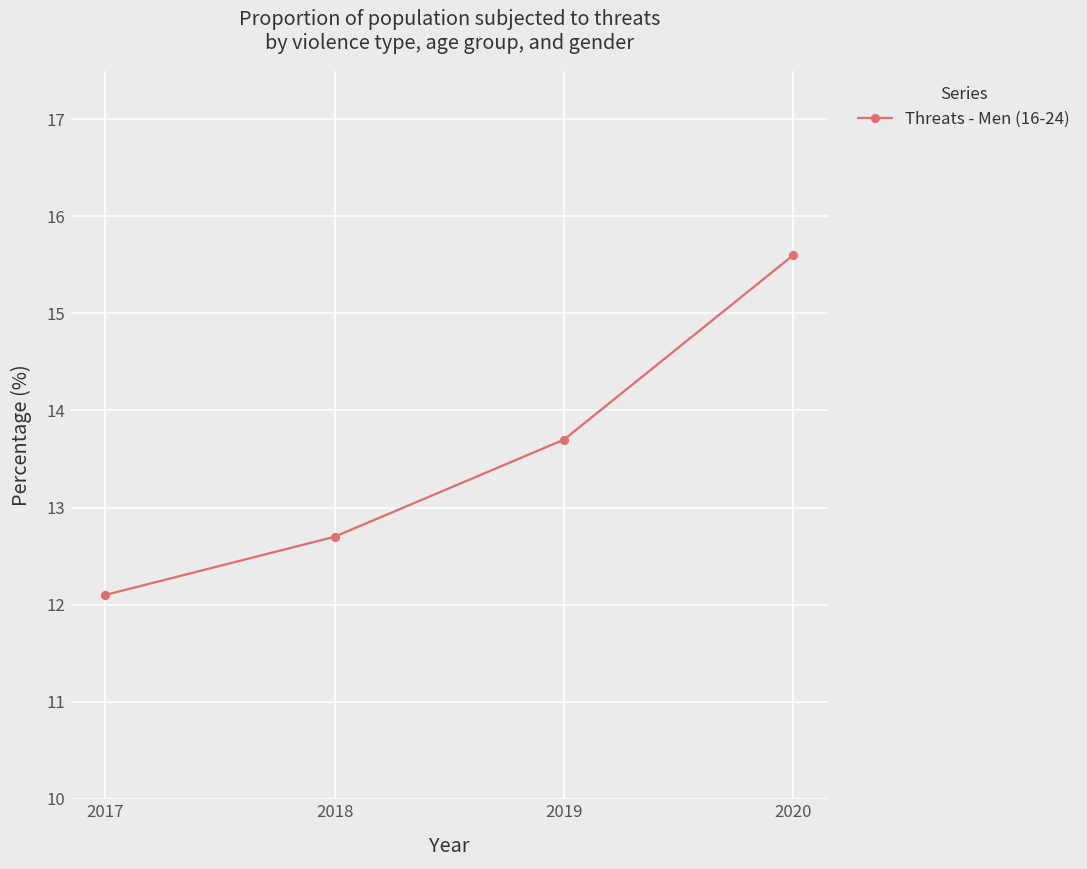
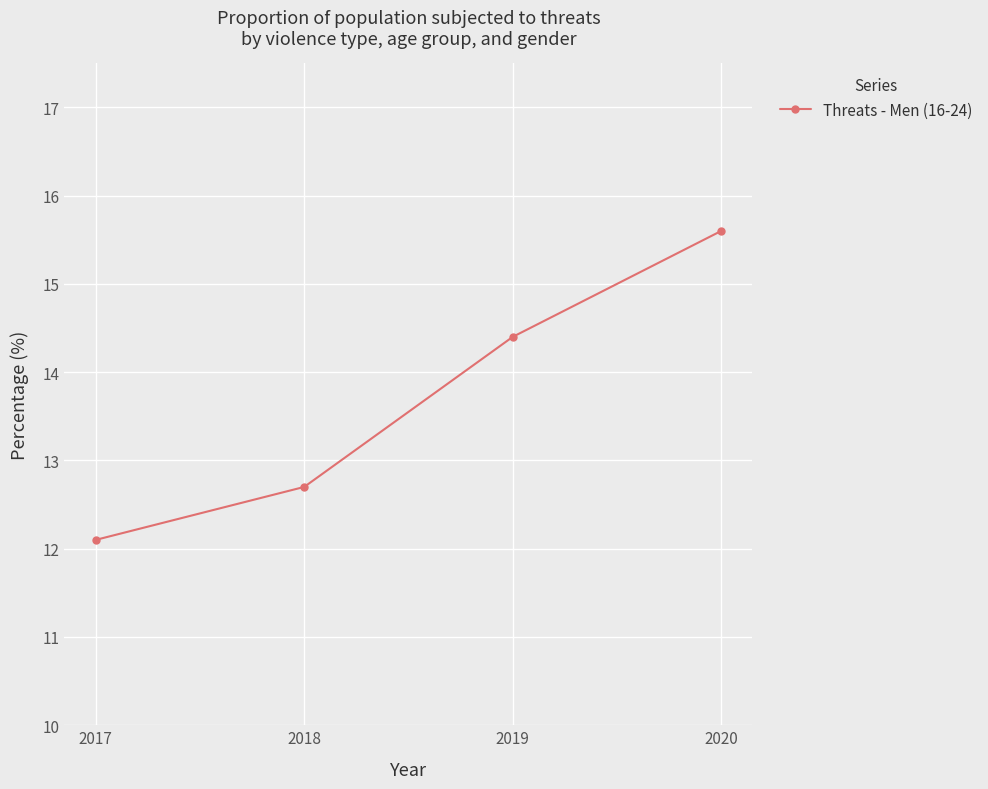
2019: 13.7 -> 14.4
